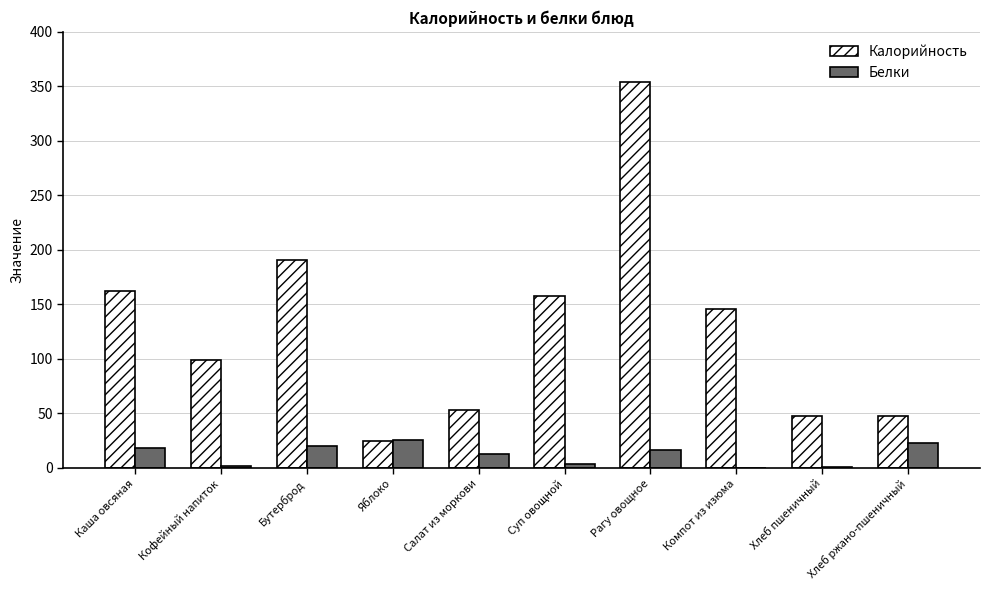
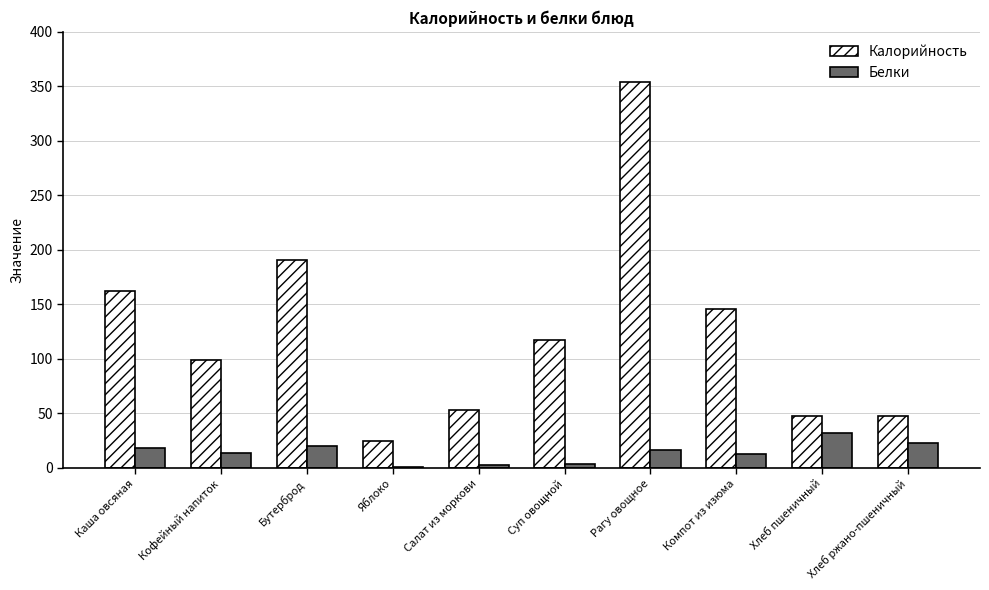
Белки, Кофейный напиток: 2 -> 14
Белки, Яблоко: 26 -> 1
Белки, Салат из моркови: 13 -> 3
Калорийность, Суп овощной: 158 -> 117
Белки, Компот из изюма: 0 -> 13
Белки, Хлеб пшеничный: 1 -> 32
